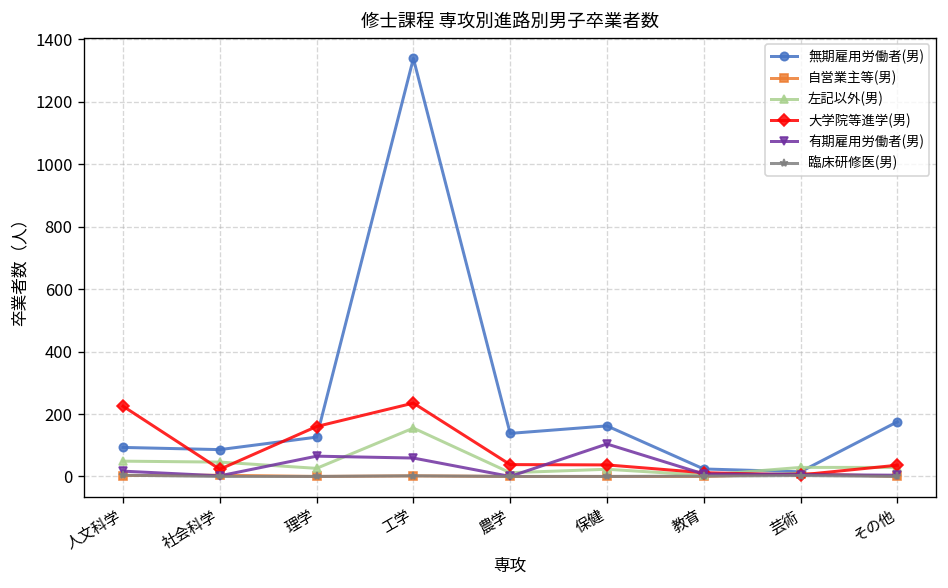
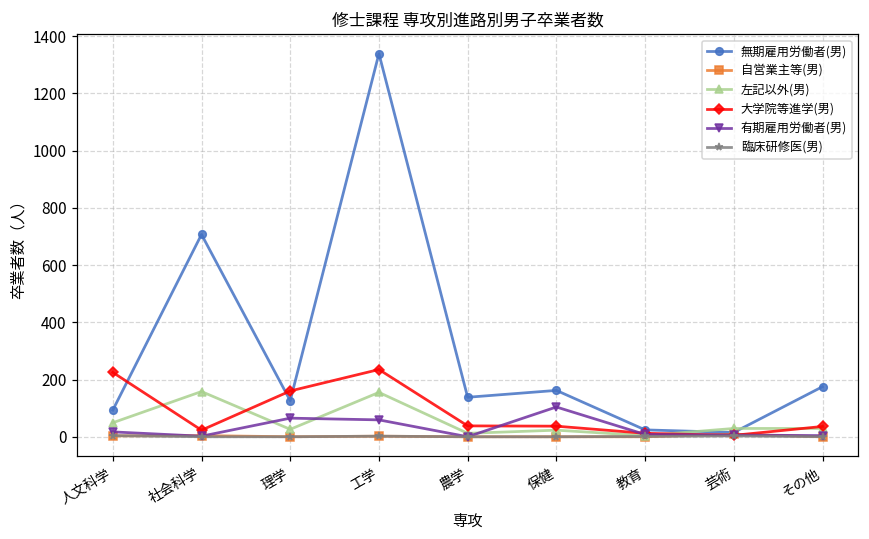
無期雇用労働者(男), 社会科学: 90 -> 710
左記以外(男), 社会科学: 50 -> 160
